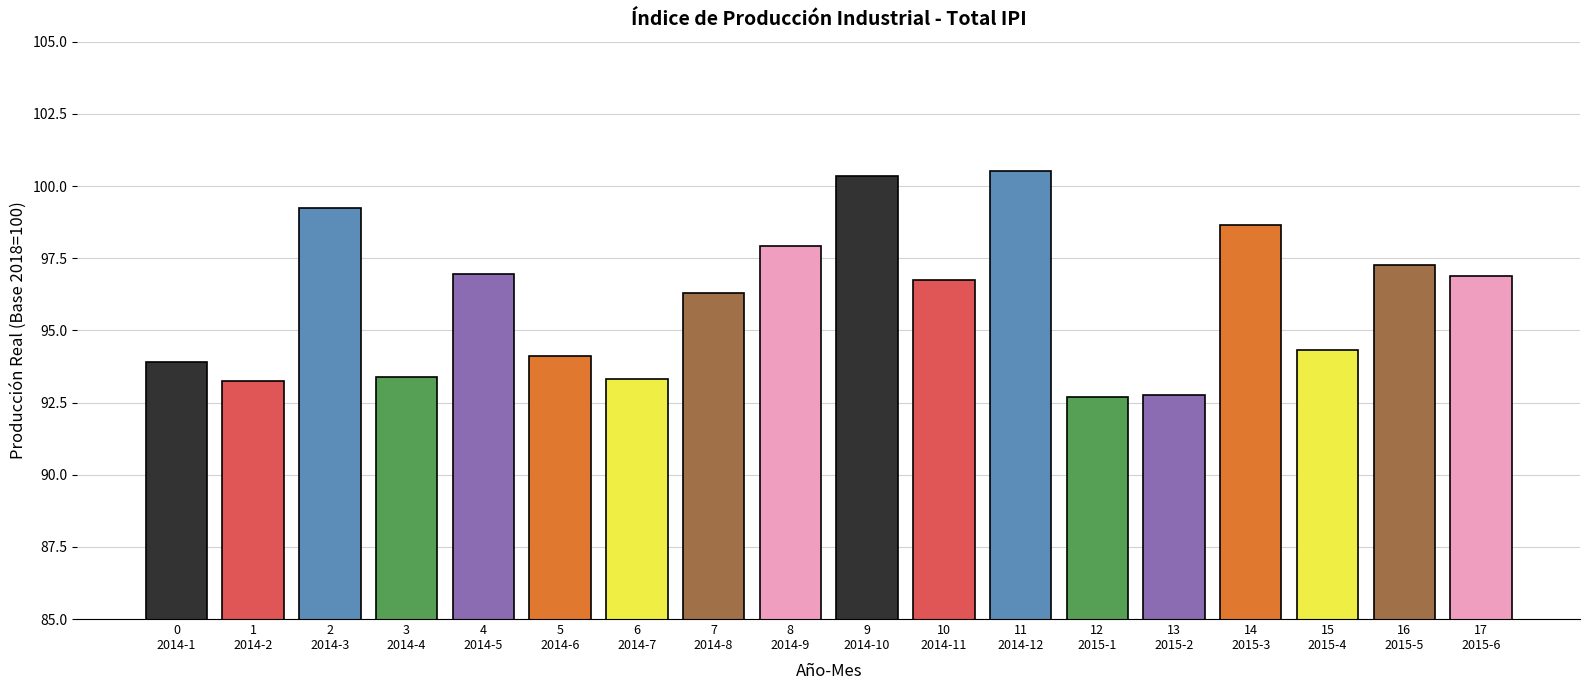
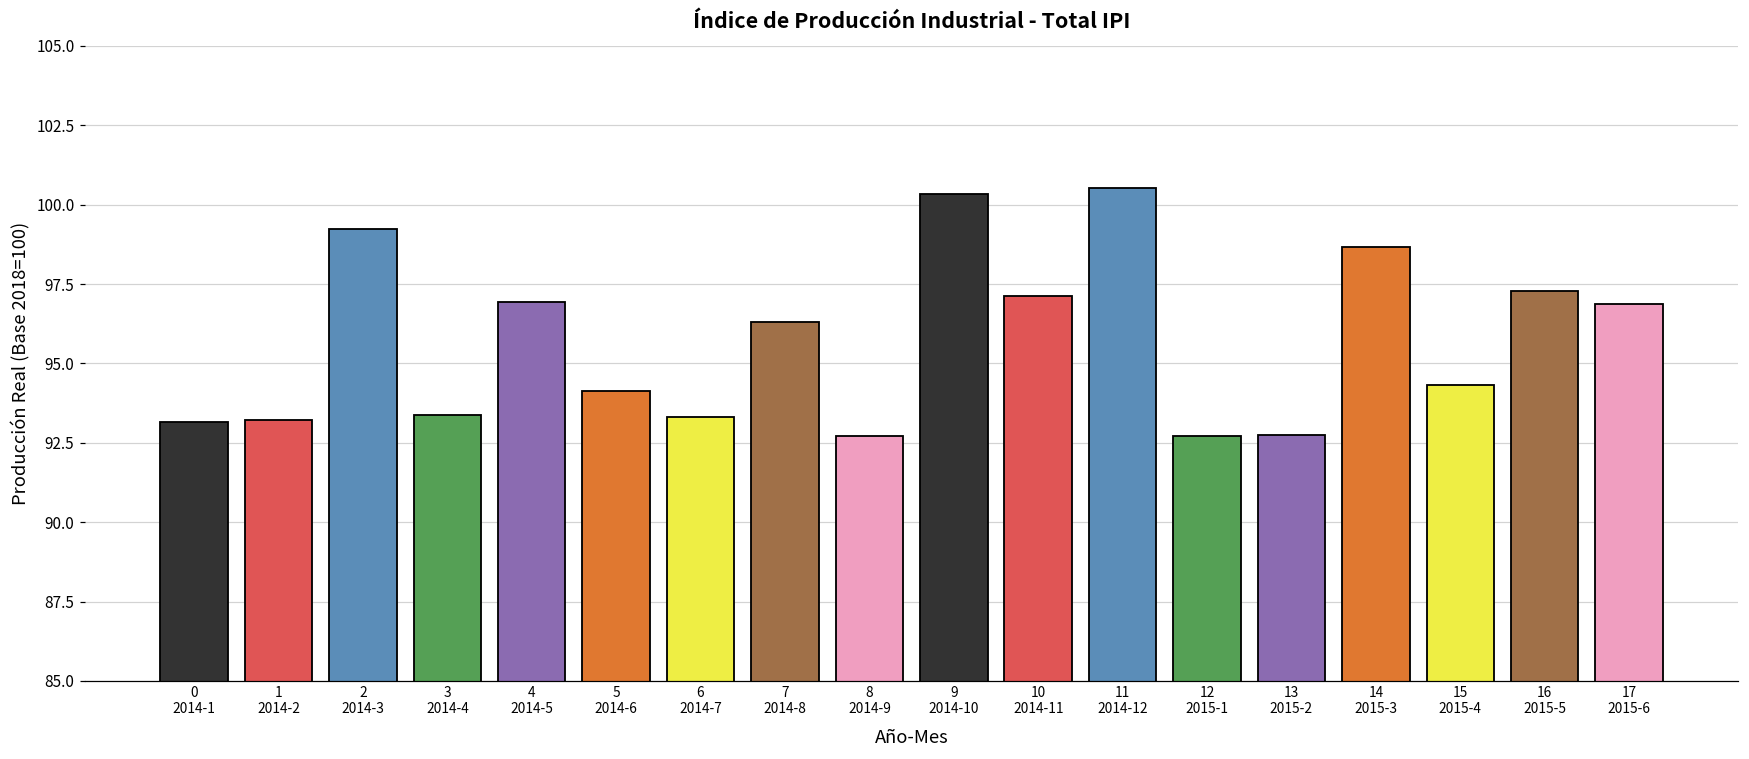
0 2014-1: 93.9 -> 93.2
8 2014-9: 97.9 -> 92.7
10 2014-11: 96.7 -> 97.1
